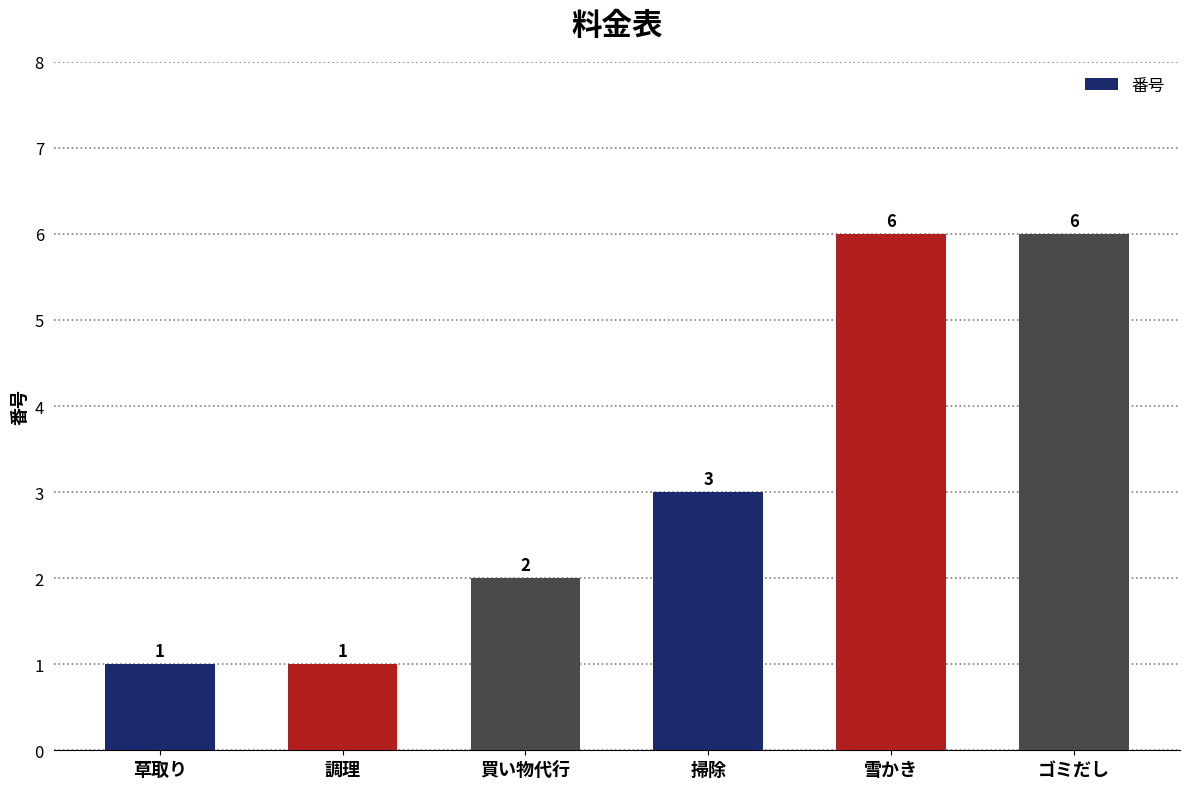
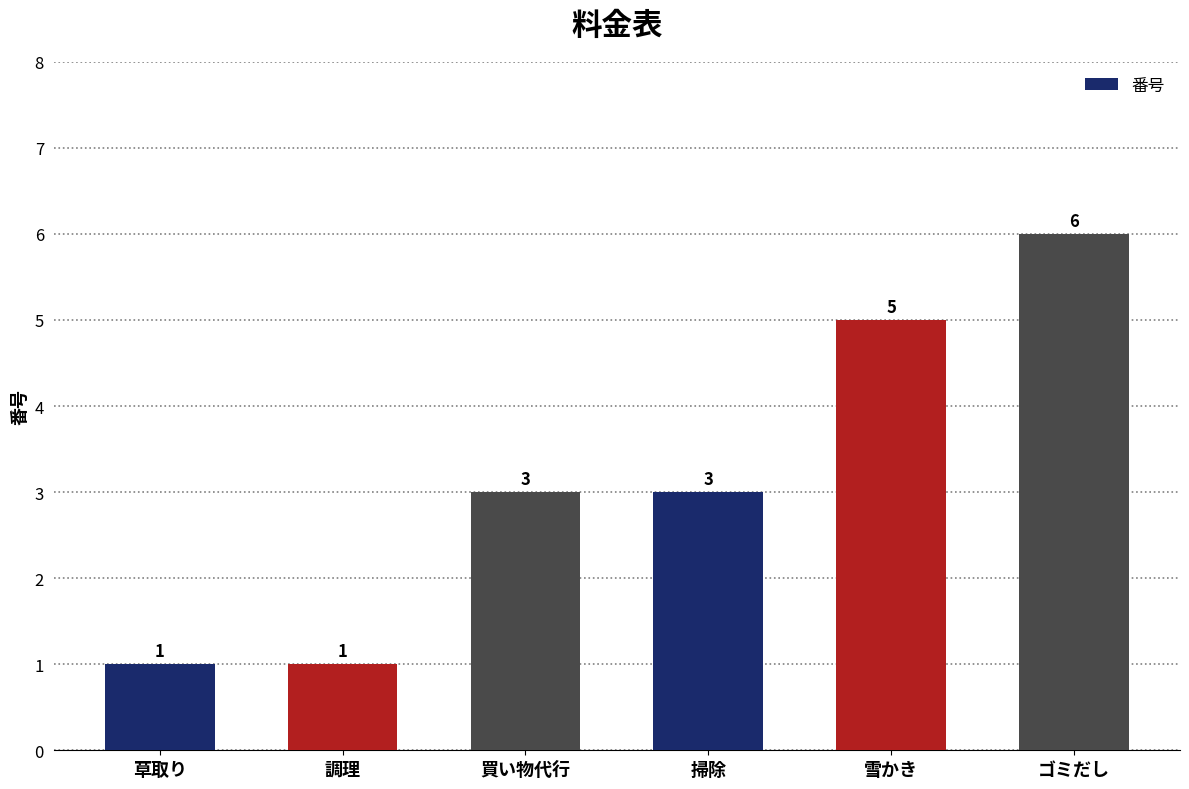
買い物代行: 2 -> 3
雪かき: 6 -> 5
